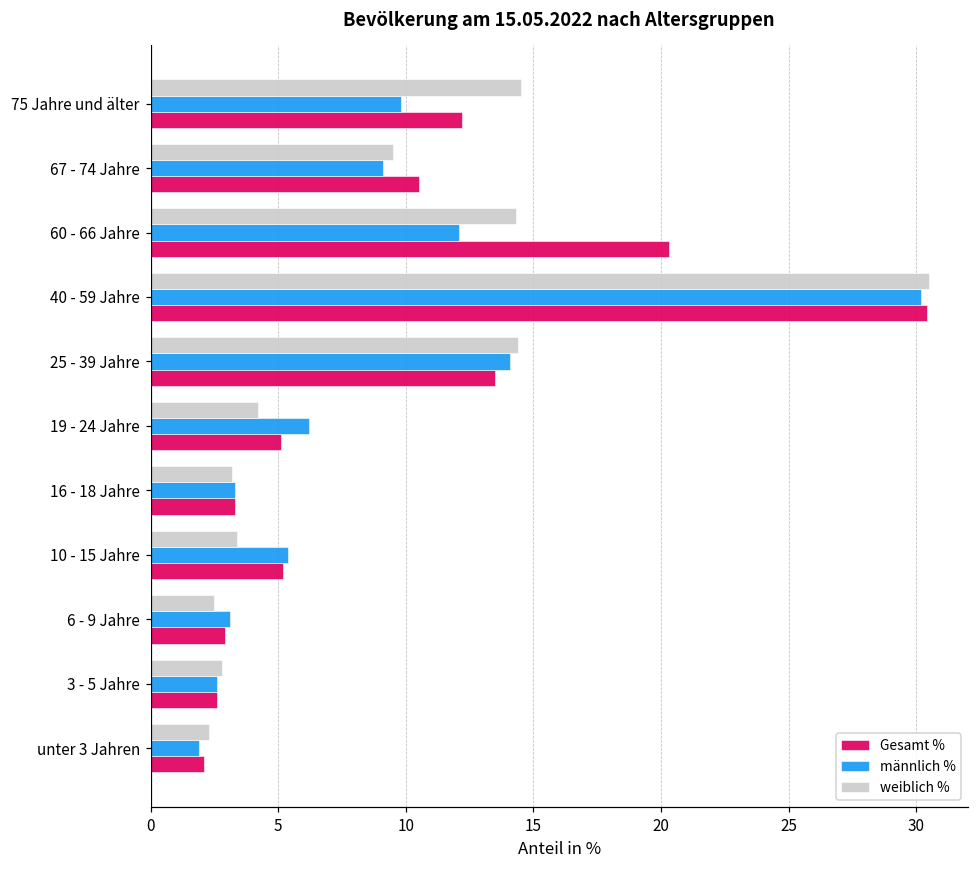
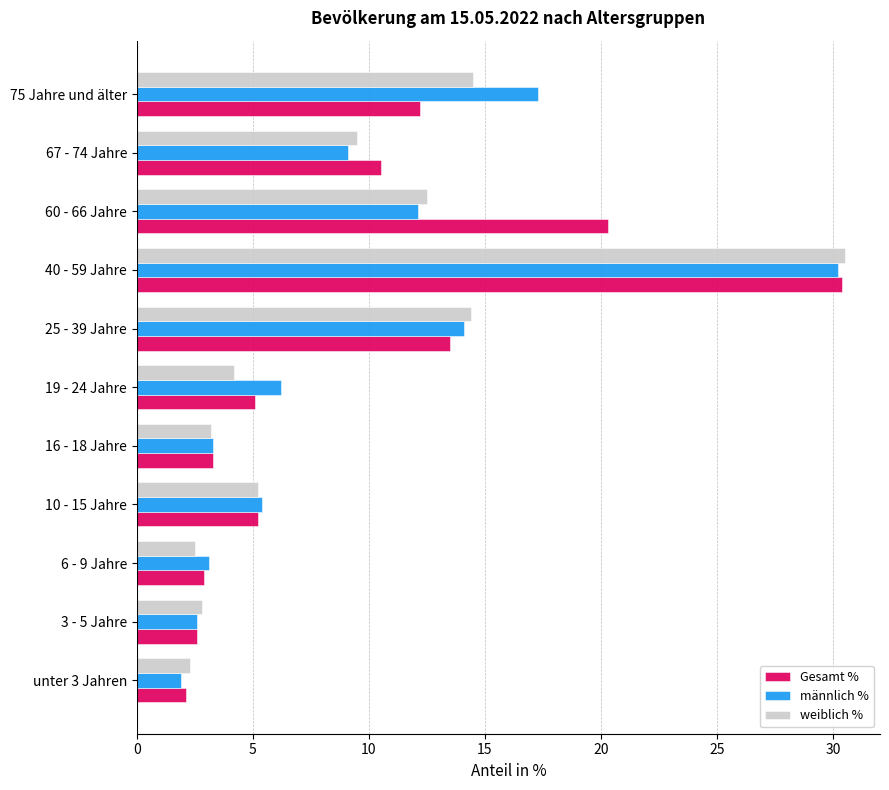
männlich %, 75 Jahre und älter: 9.8 -> 17.3
weiblich %, 60 - 66 Jahre: 14.3 -> 12.5
weiblich %, 10 - 15 Jahre: 3.4 -> 5.2
